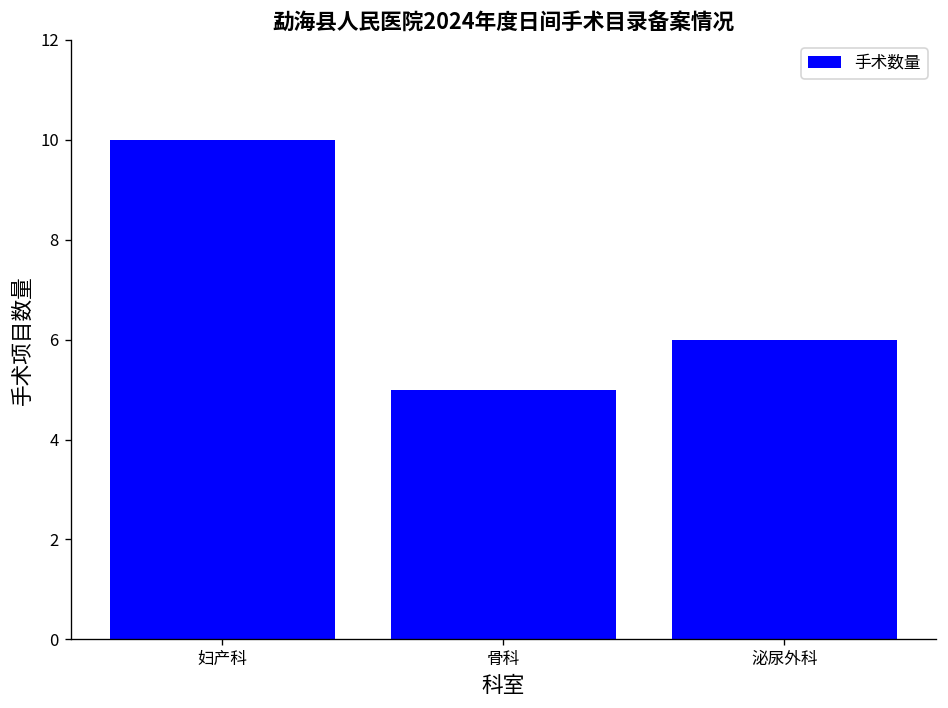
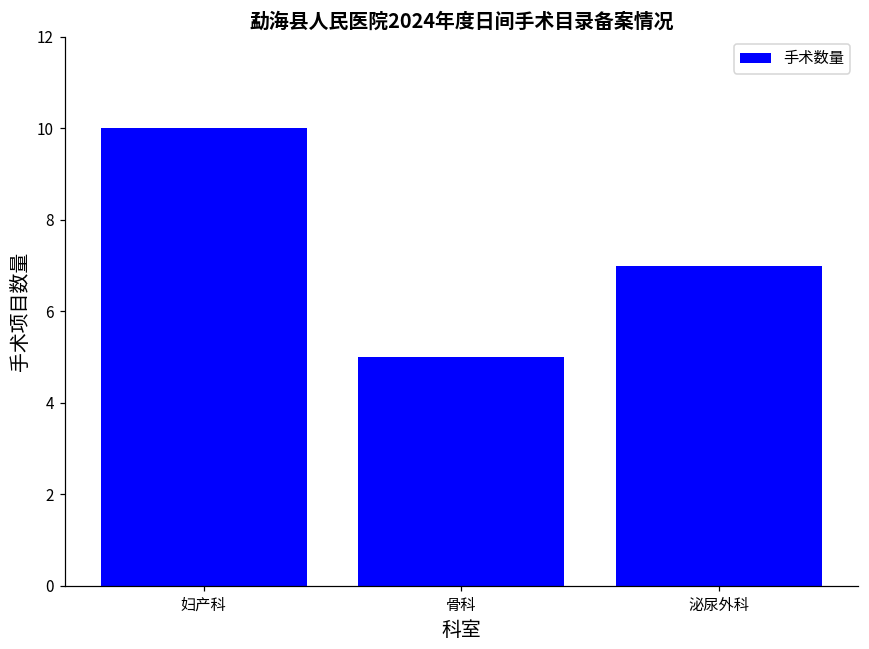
泌尿外科: 6 -> 7
